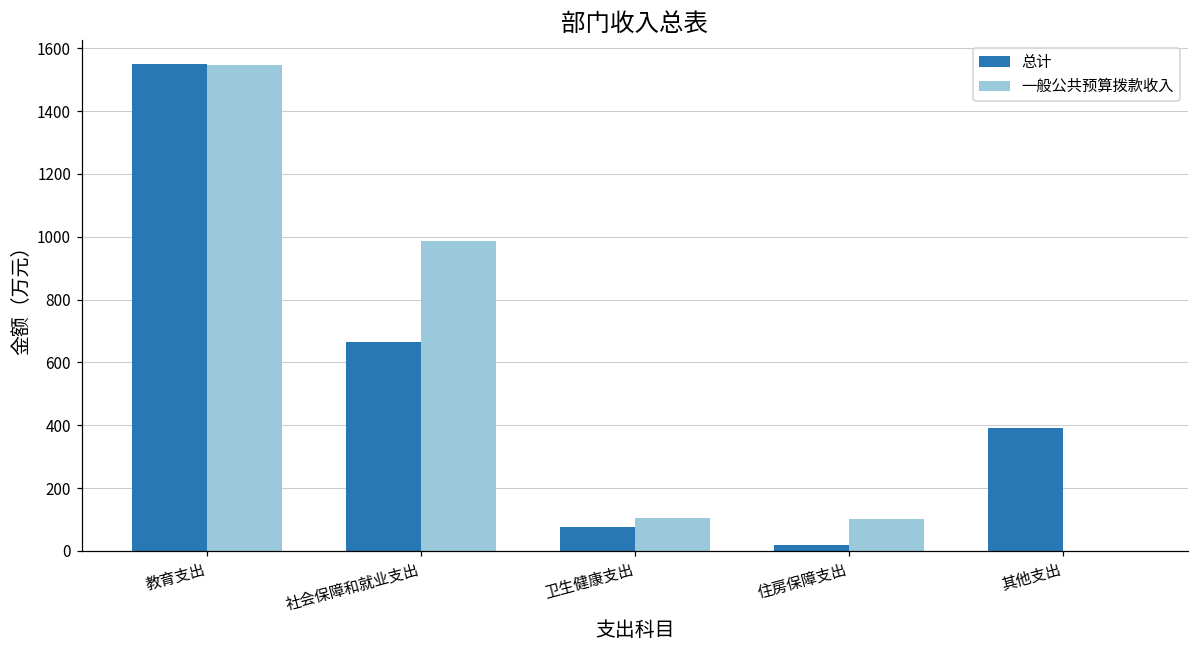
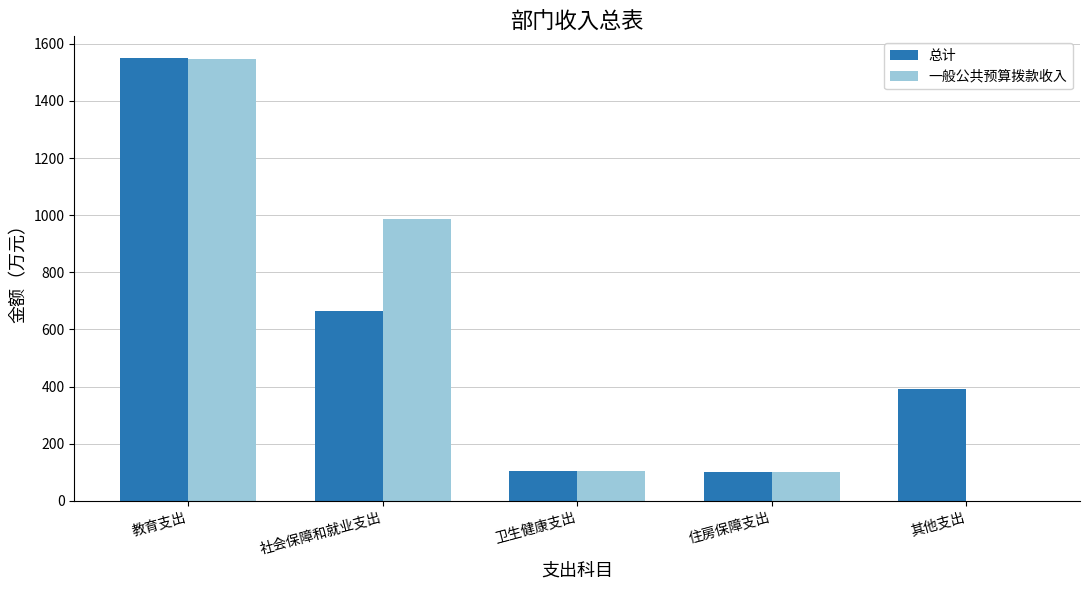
总计, 卫生健康支出: 80 -> 110
总计, 住房保障支出: 20 -> 100
